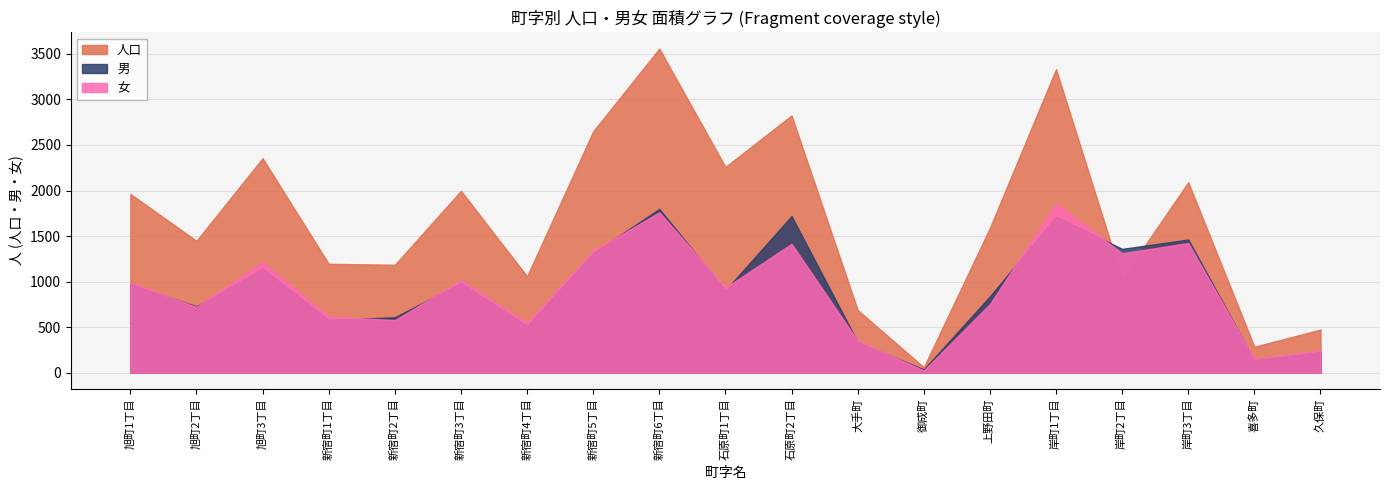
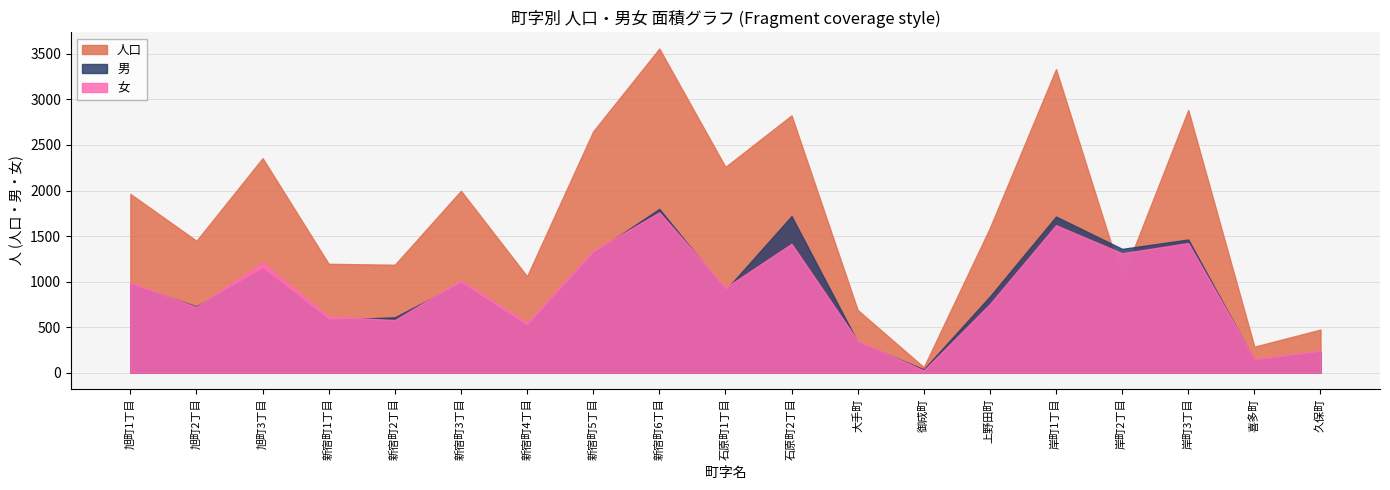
女, 岸町1丁目: 1900 -> 1600
人口, 岸町3丁目: 2100 -> 2900
